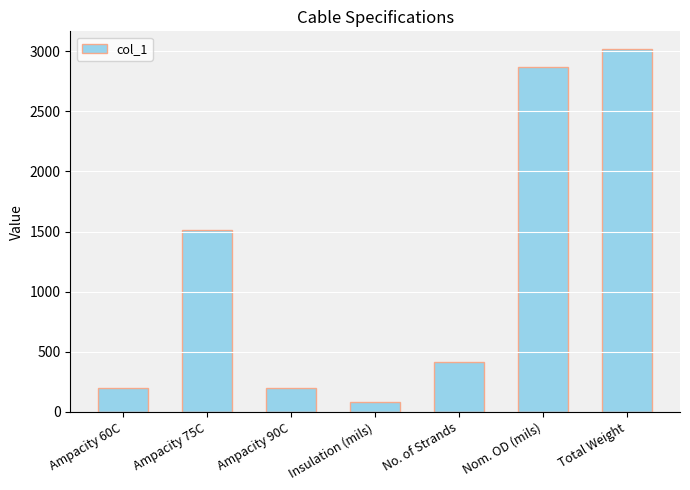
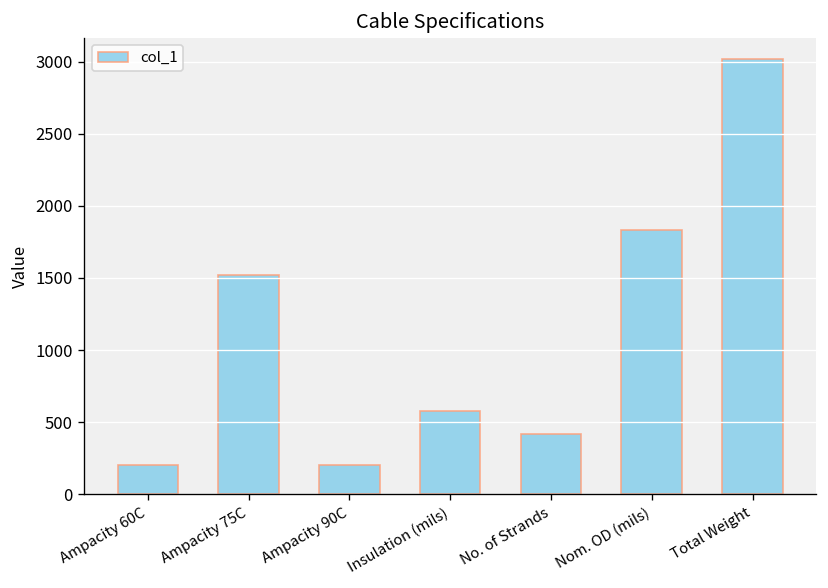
Insulation (mils): 80 -> 580
Nom. OD (mils): 2870 -> 1830
